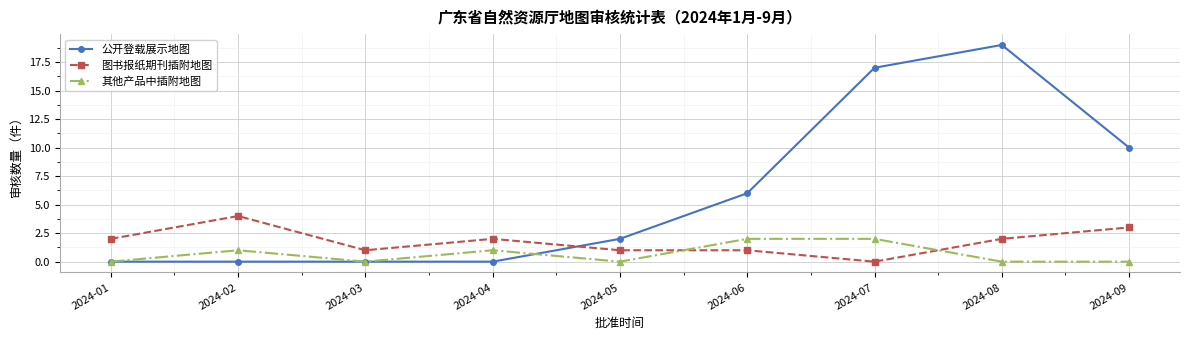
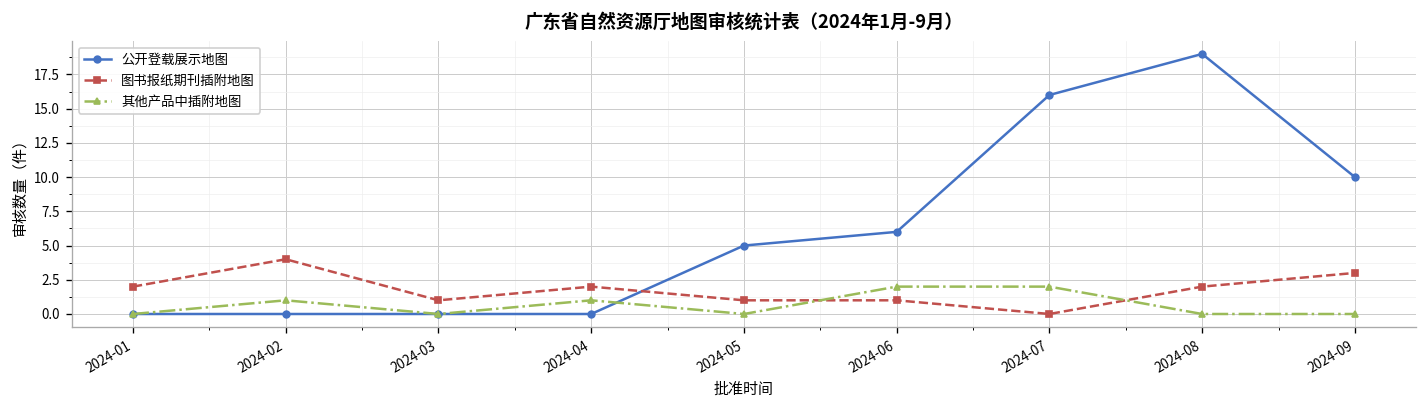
公开登载展示地图, 2024-05: 2 -> 5
公开登载展示地图, 2024-07: 17 -> 16
